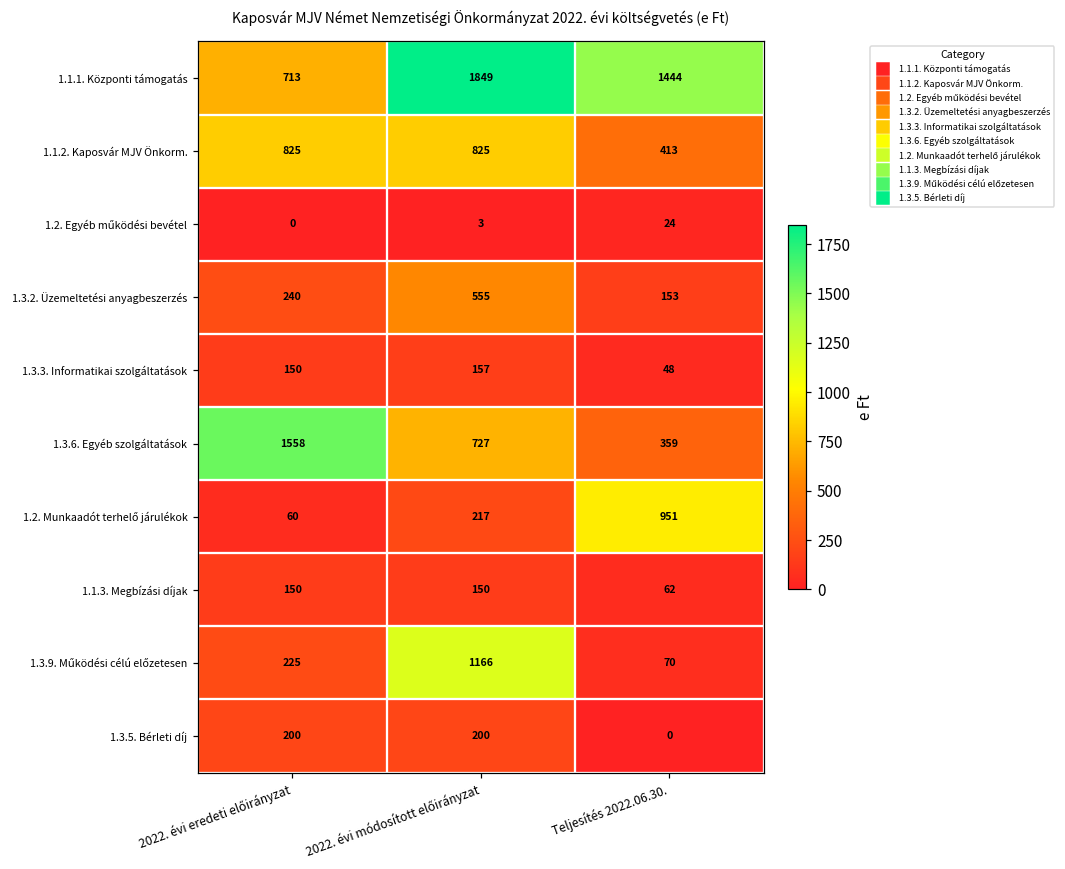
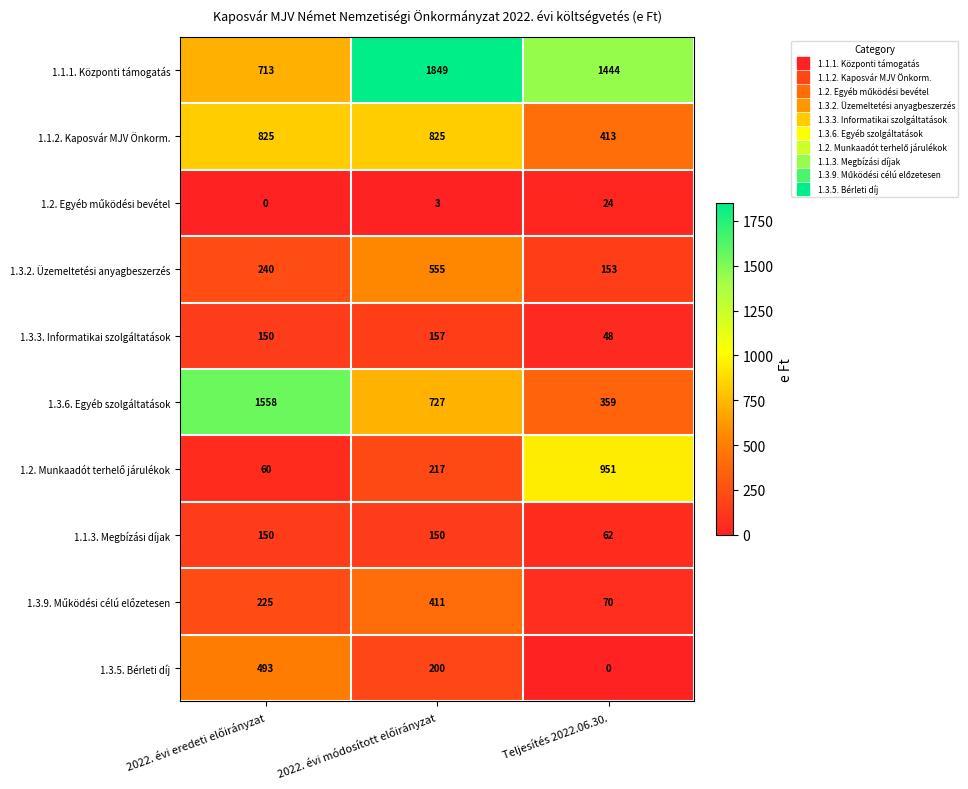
1.3.9. Működési célú előzetesen, 2022. évi módosított előirányzat: 1166 -> 411
1.3.5. Bérleti díj, 2022. évi eredeti előirányzat: 200 -> 493
